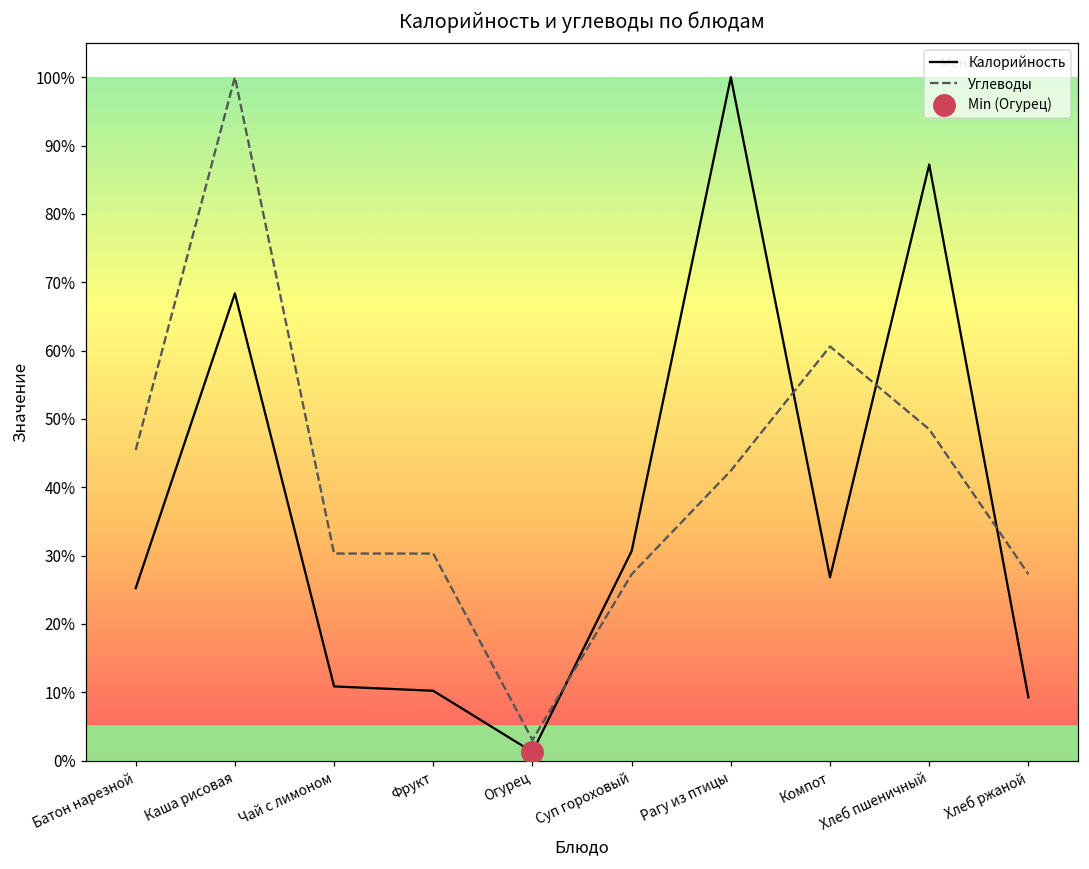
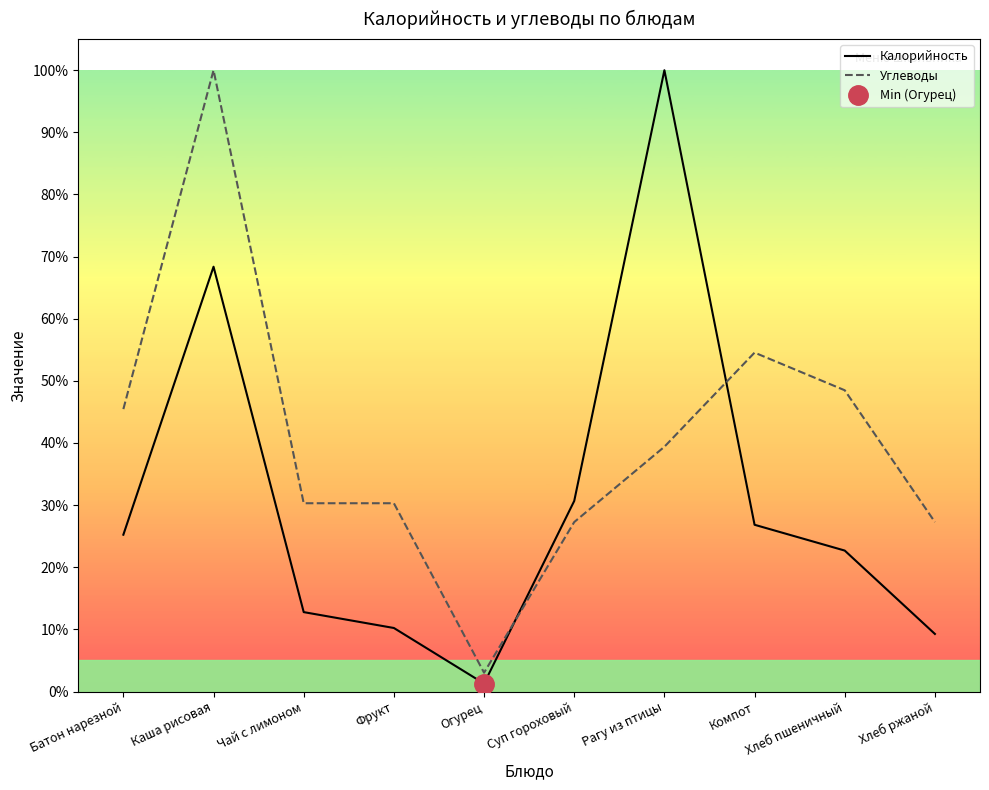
Калорийность, Чай с лимоном: 11% -> 13%
Углеводы, Рагу из птицы: 42% -> 39%
Углеводы, Компот: 61% -> 55%
Калорийность, Хлеб пшеничный: 87% -> 23%
